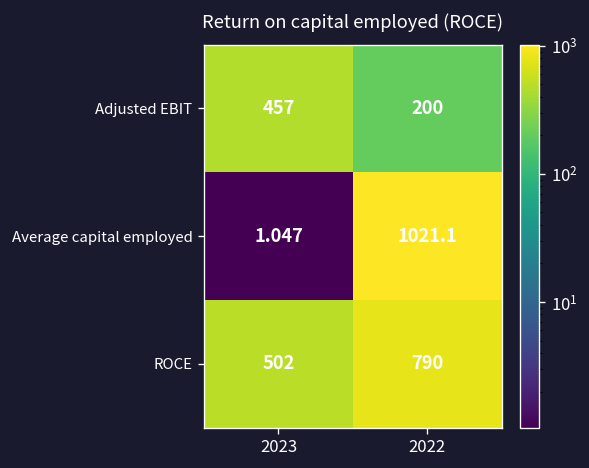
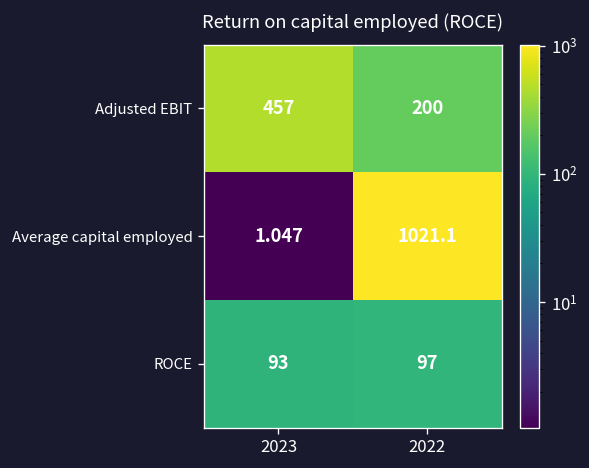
ROCE, 2023: 502 -> 93
ROCE, 2022: 790 -> 97
